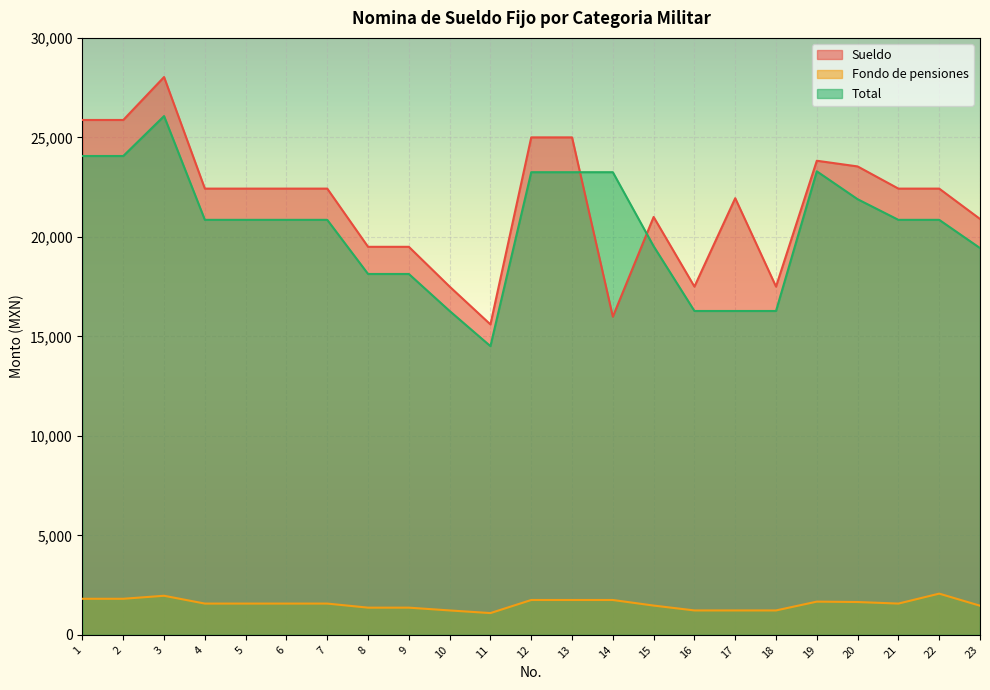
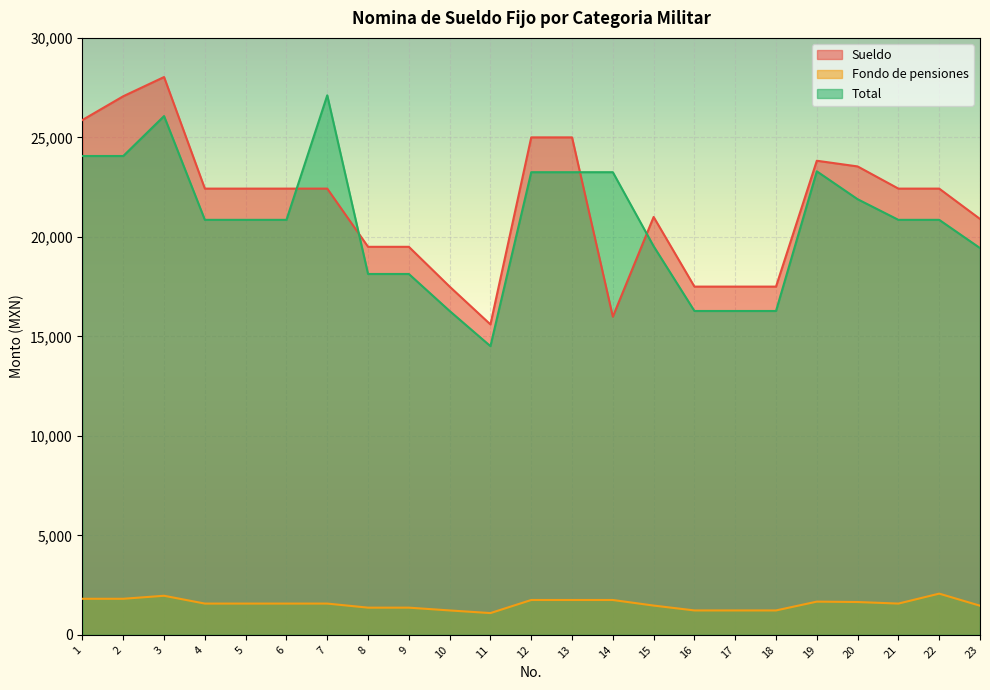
Sueldo, 2: 25,900 -> 27,100
Total, 7: 20,900 -> 27,100
Sueldo, 17: 21,900 -> 17,500
